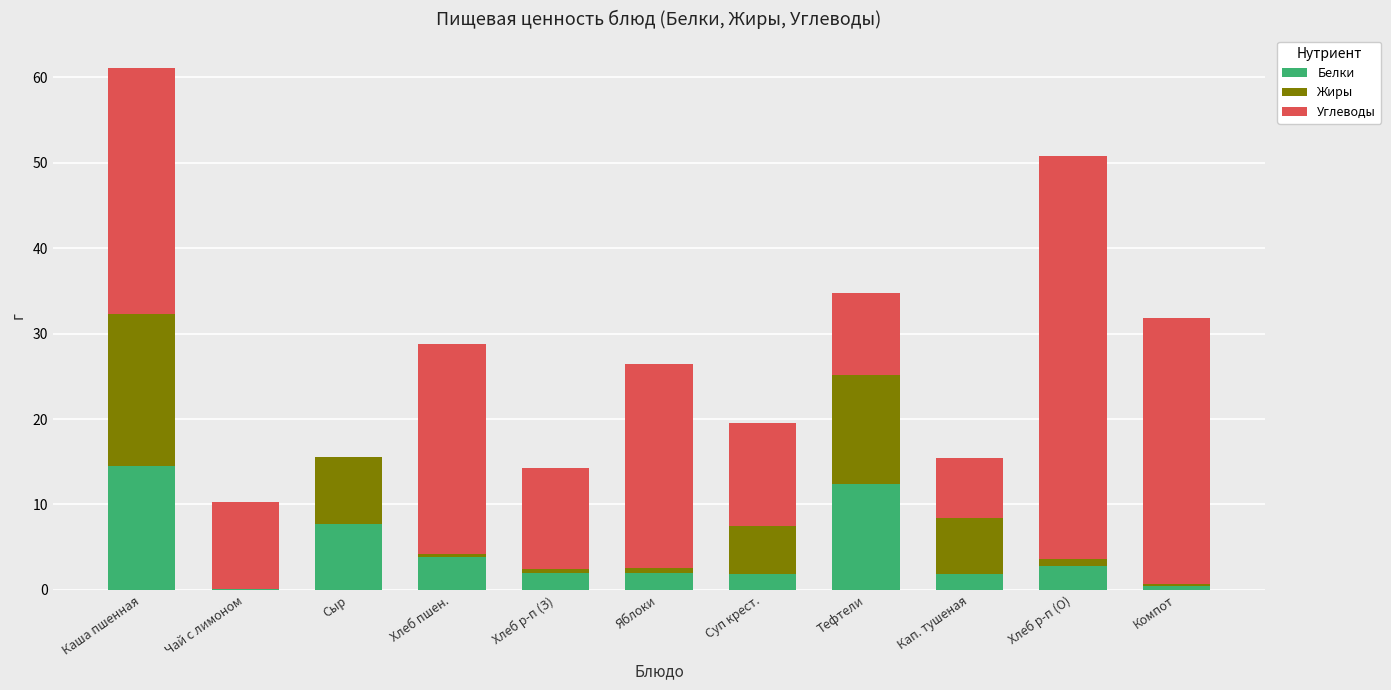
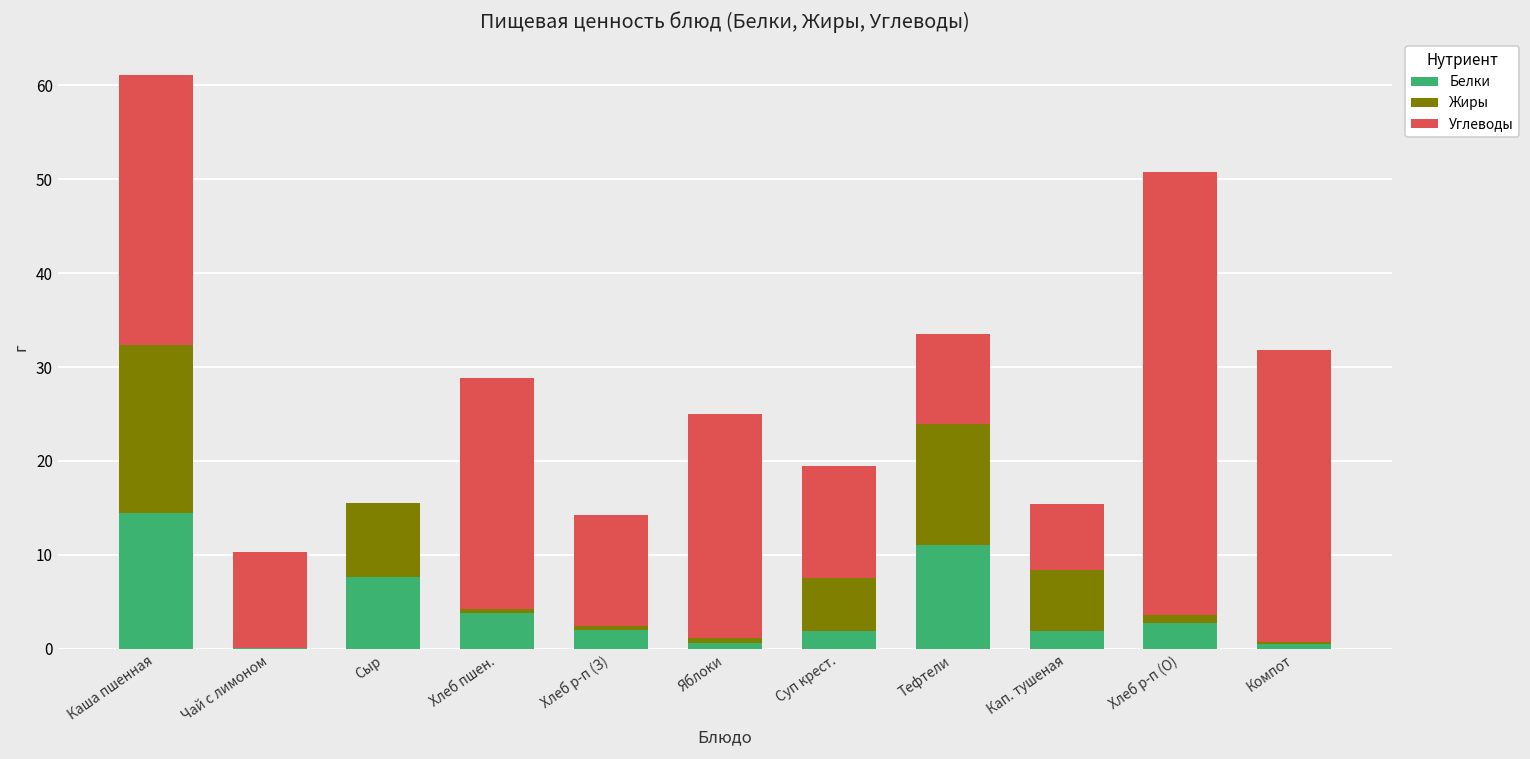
Белки, Яблоки: 2 -> 1
Белки, Тефтели: 12 -> 11
